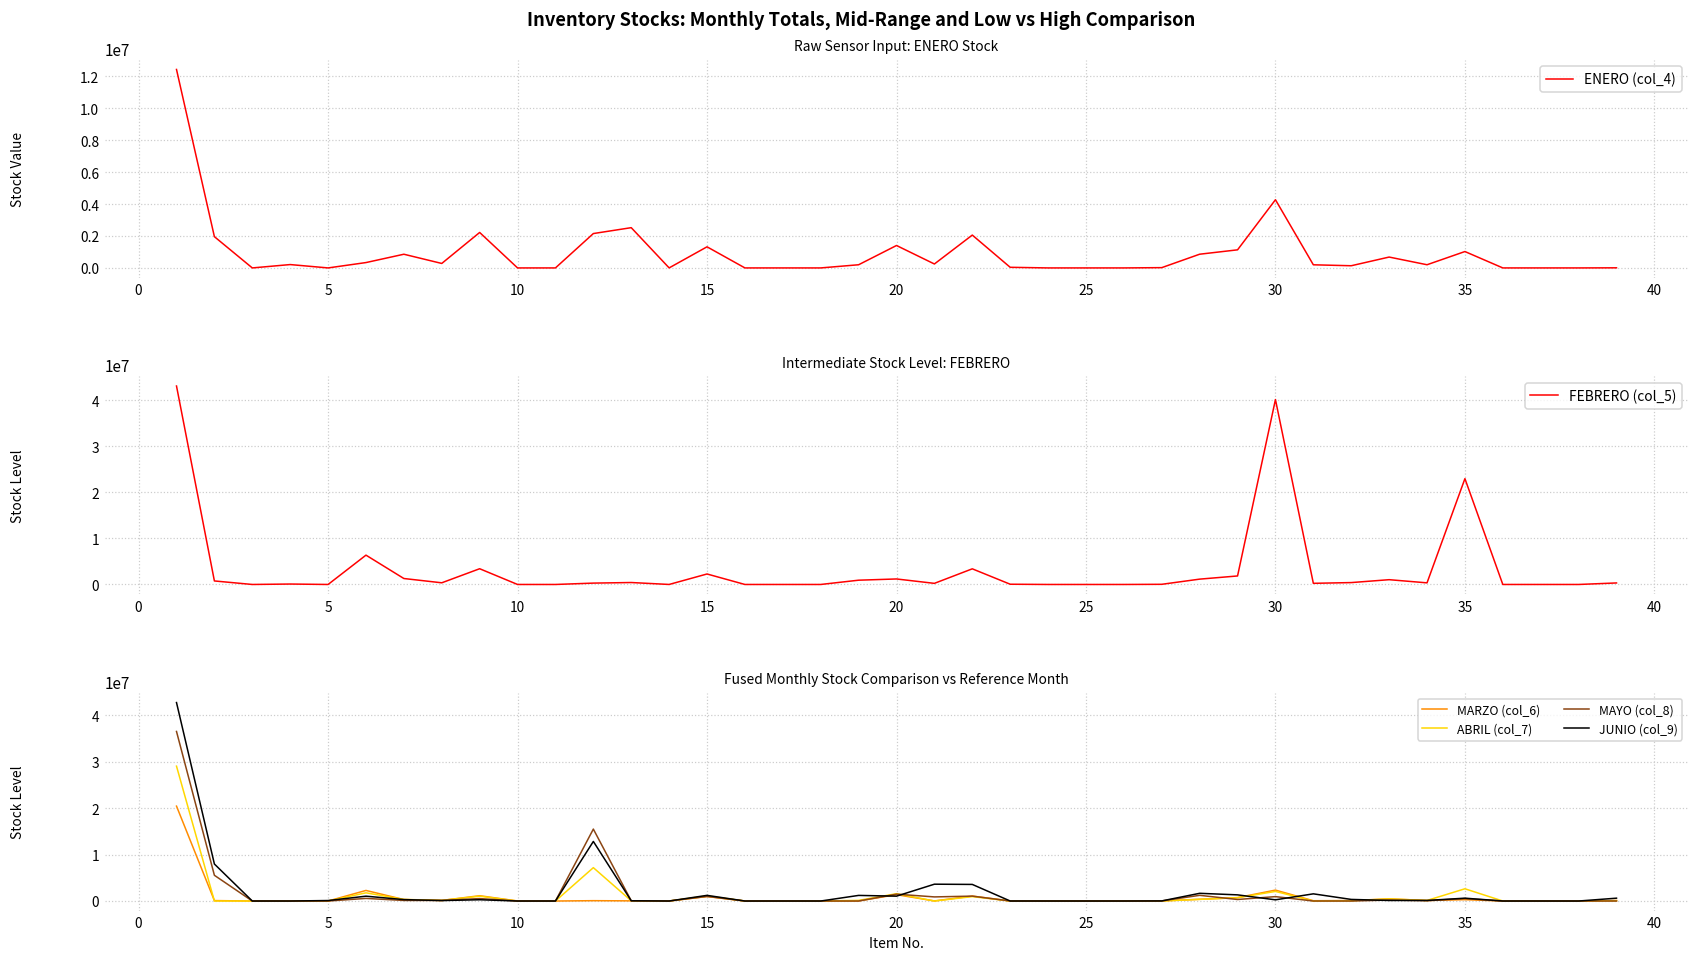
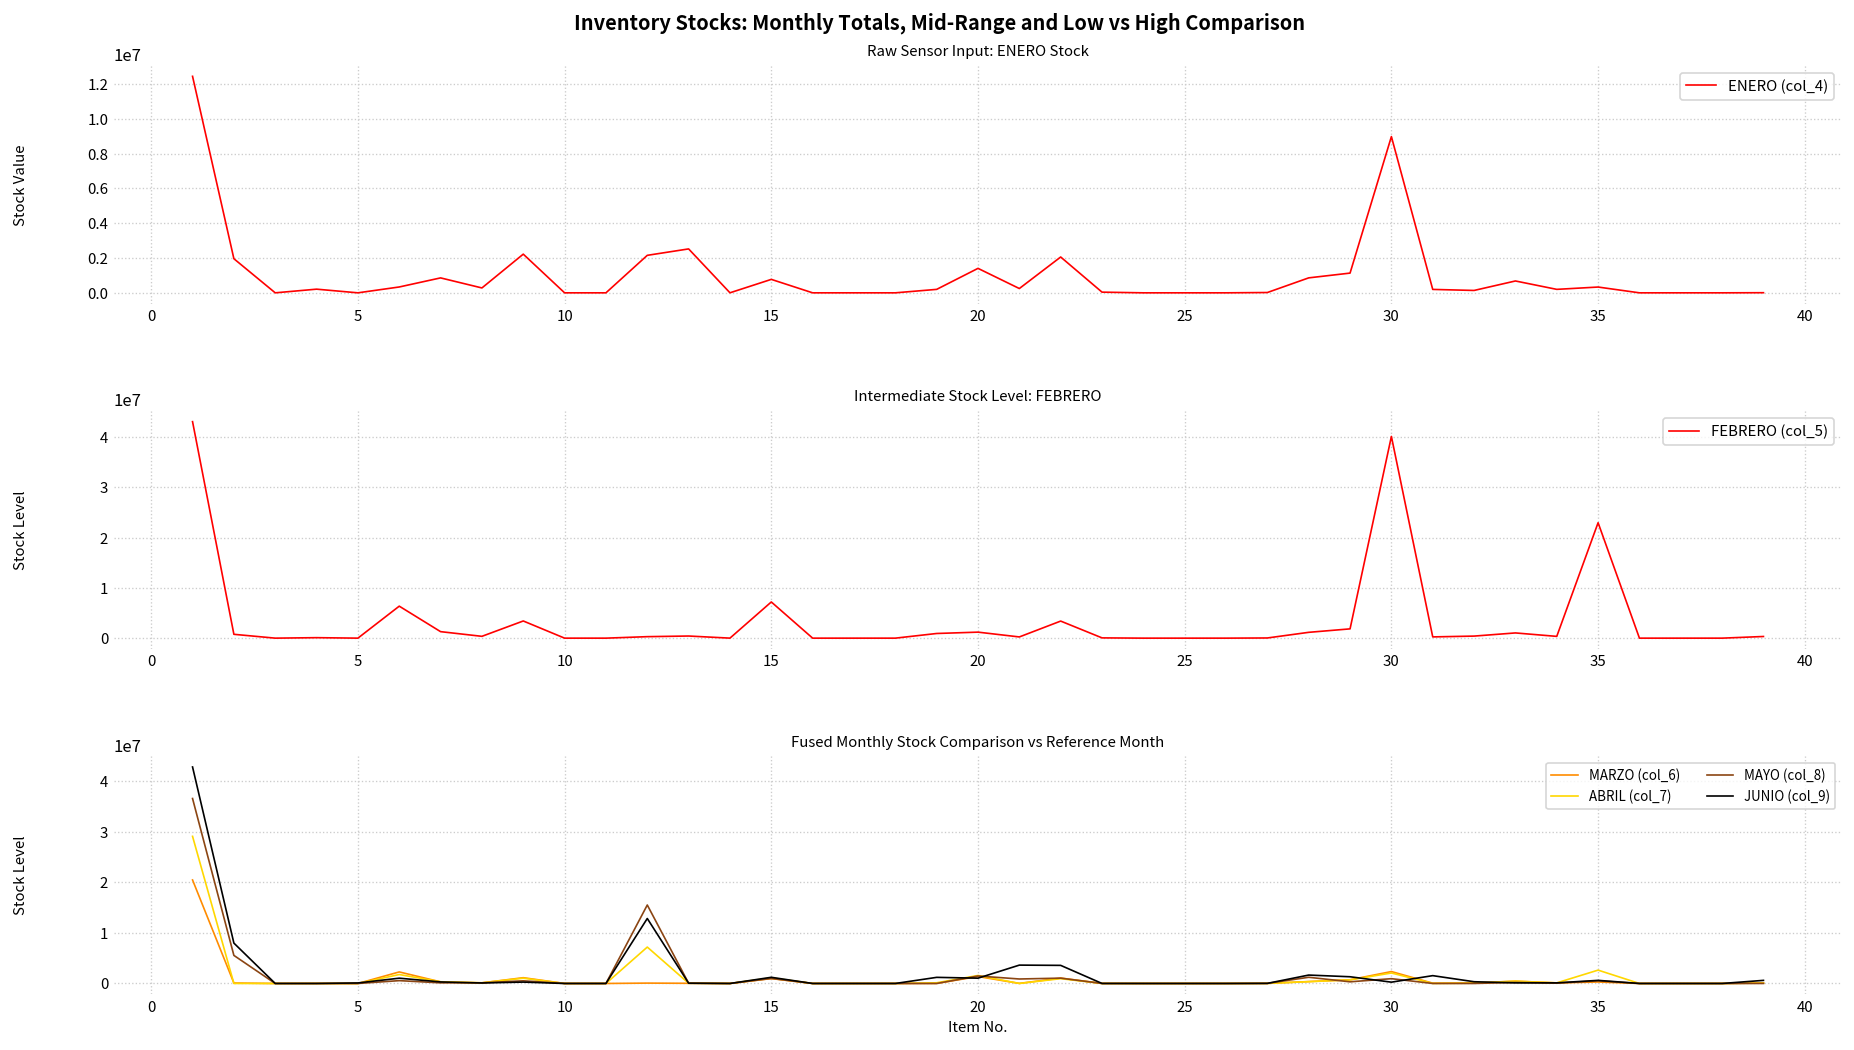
Raw Sensor Input: ENERO Stock, 15: 1300000 -> 800000
Raw Sensor Input: ENERO Stock, 30: 4300000 -> 9000000
Raw Sensor Input: ENERO Stock, 35: 1000000 -> 300000
Intermediate Stock Level: FEBRERO, 15: 2000000 -> 7000000
